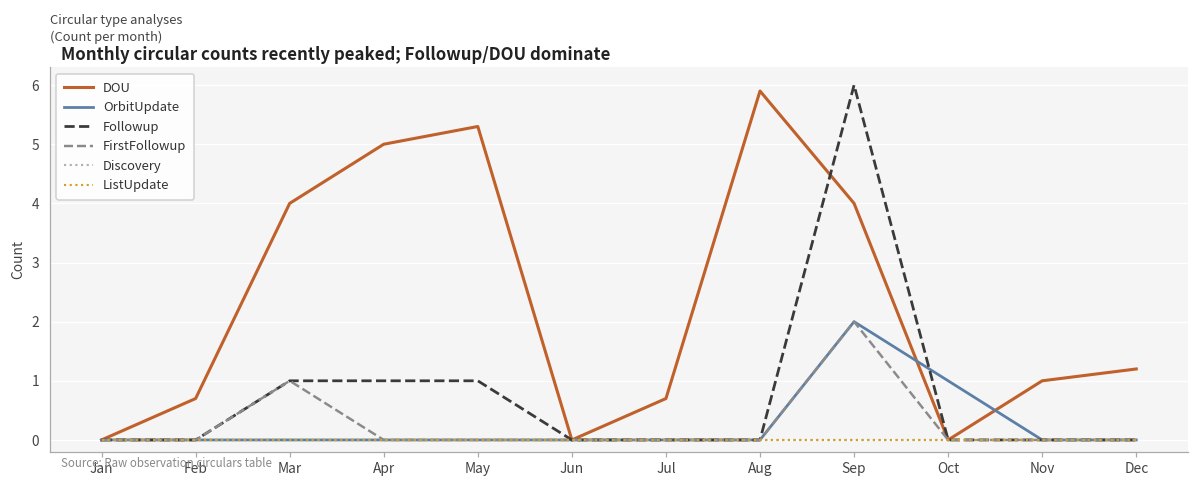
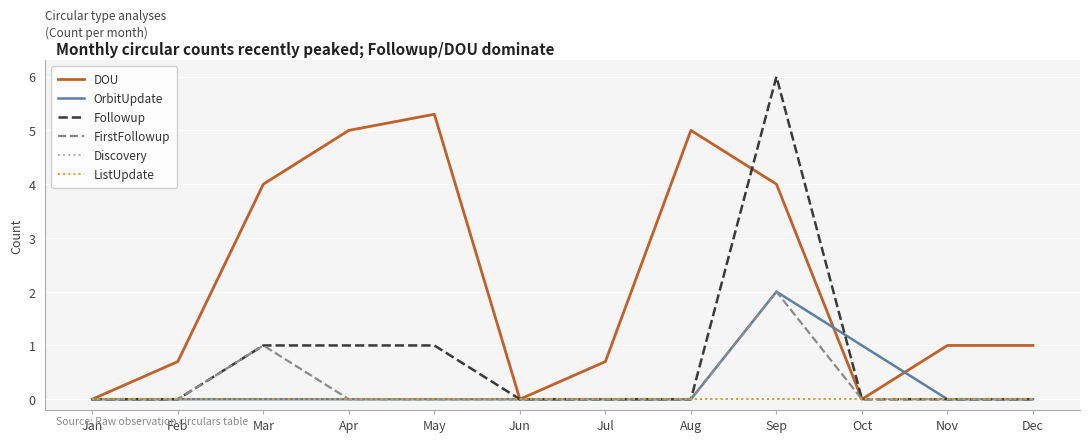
DOU, Aug: 5.9 -> 5.0
DOU, Dec: 1.2 -> 1.0
